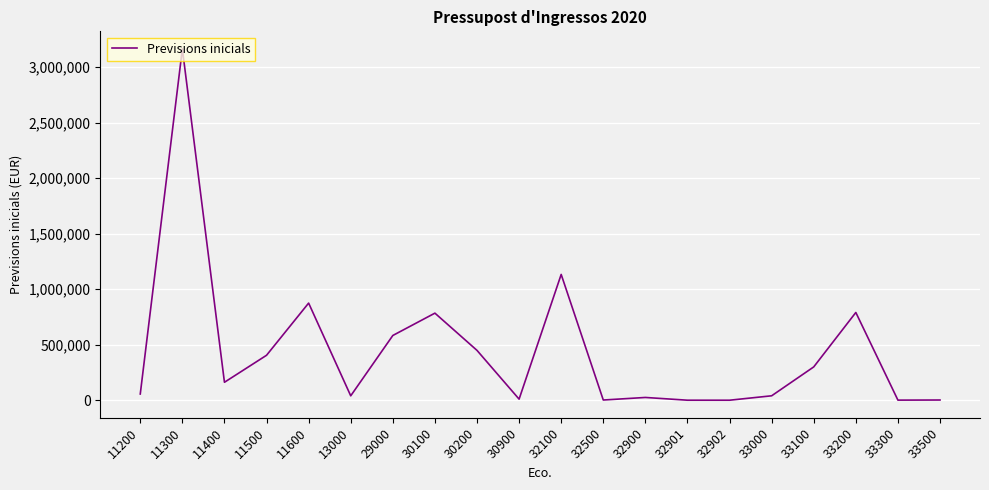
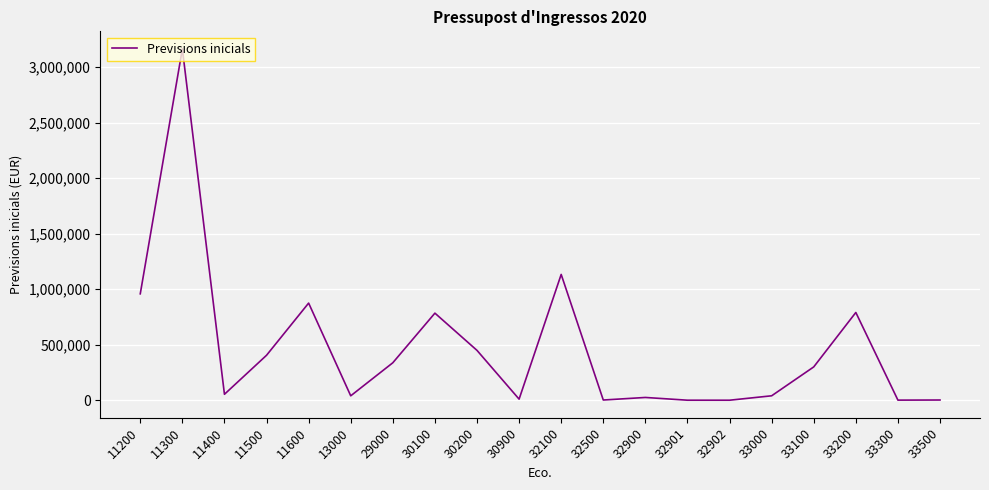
11200: 60,000 -> 960,000
11400: 160,000 -> 50,000
29000: 580,000 -> 340,000
